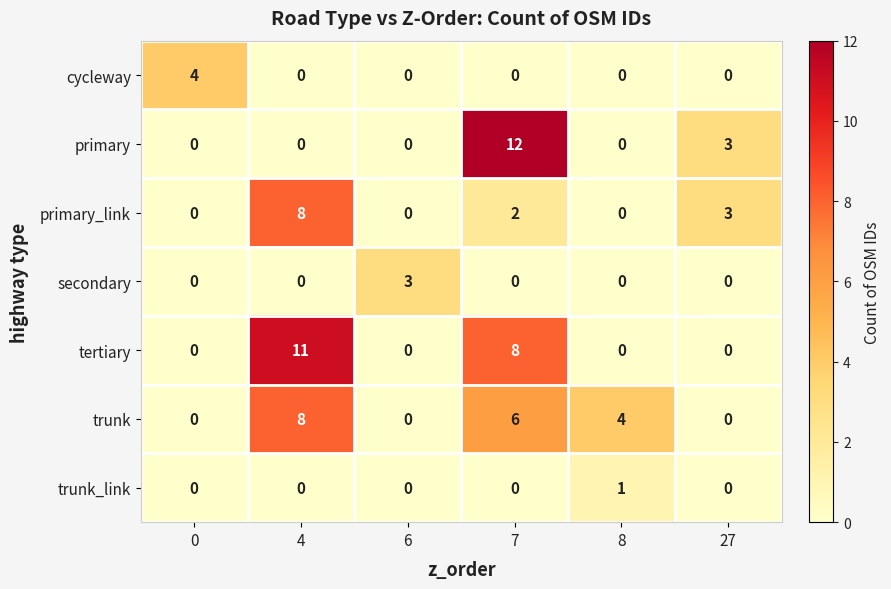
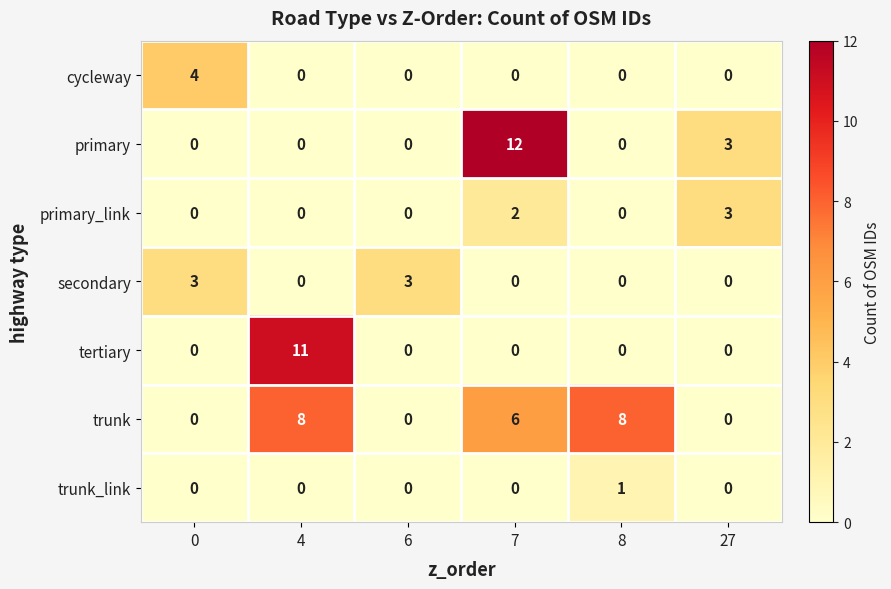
primary_link, 4: 8 -> 0
secondary, 0: 0 -> 3
tertiary, 7: 8 -> 0
trunk, 8: 4 -> 8
